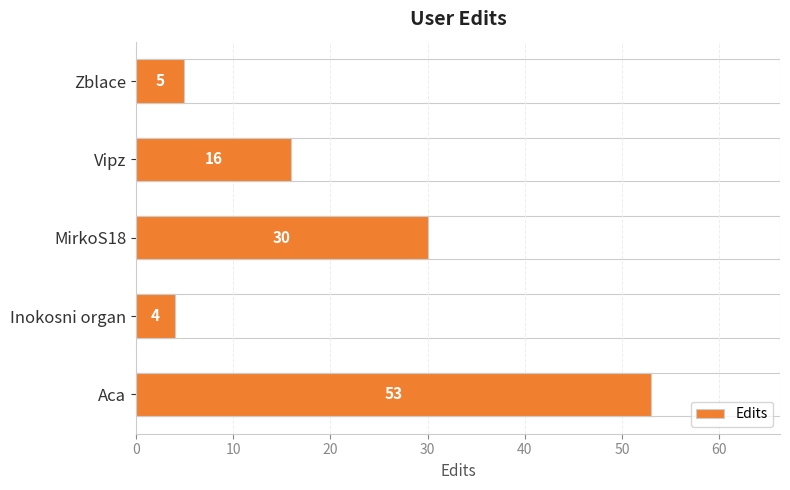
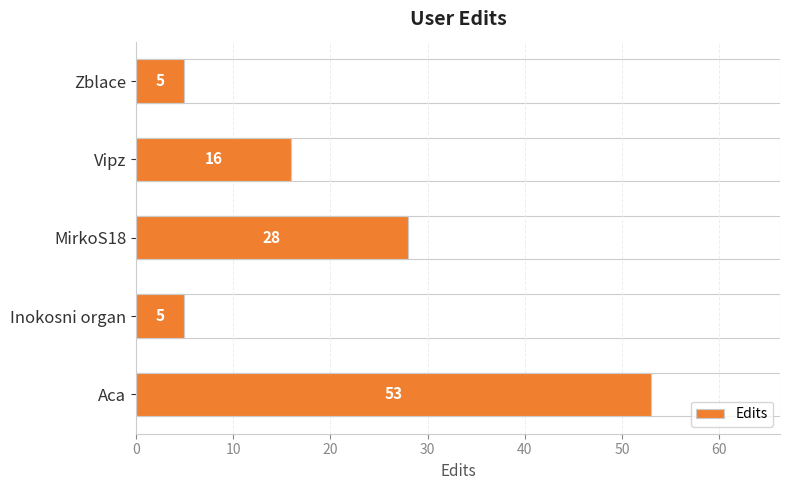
Edits, MirkoS18: 30 -> 28
Edits, Inokosni organ: 4 -> 5
